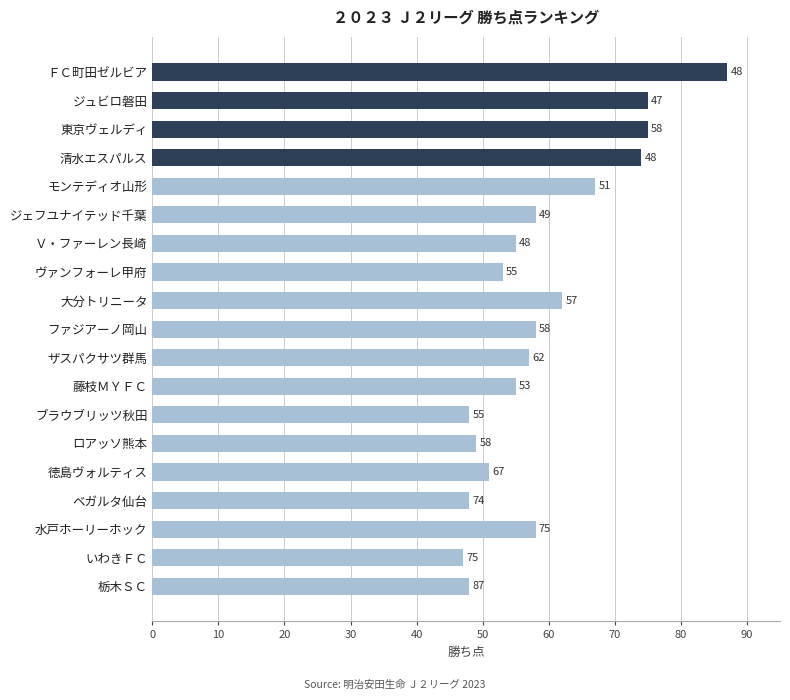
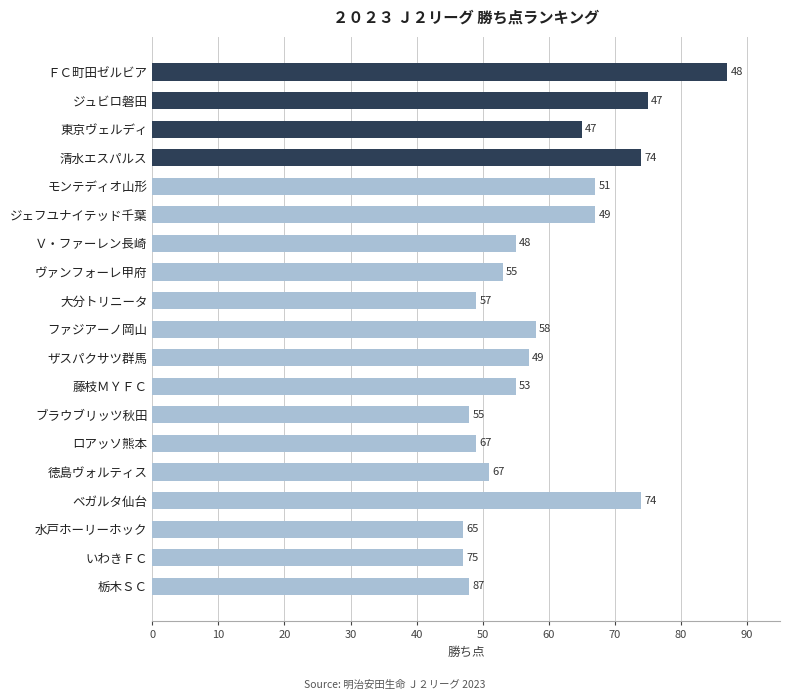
東京ヴェルディ: 75 -> 65
ジェフユナイテッド千葉: 58 -> 67
大分トリニータ: 62 -> 49
ベガルタ仙台: 48 -> 74
水戸ホーリーホック: 58 -> 47
